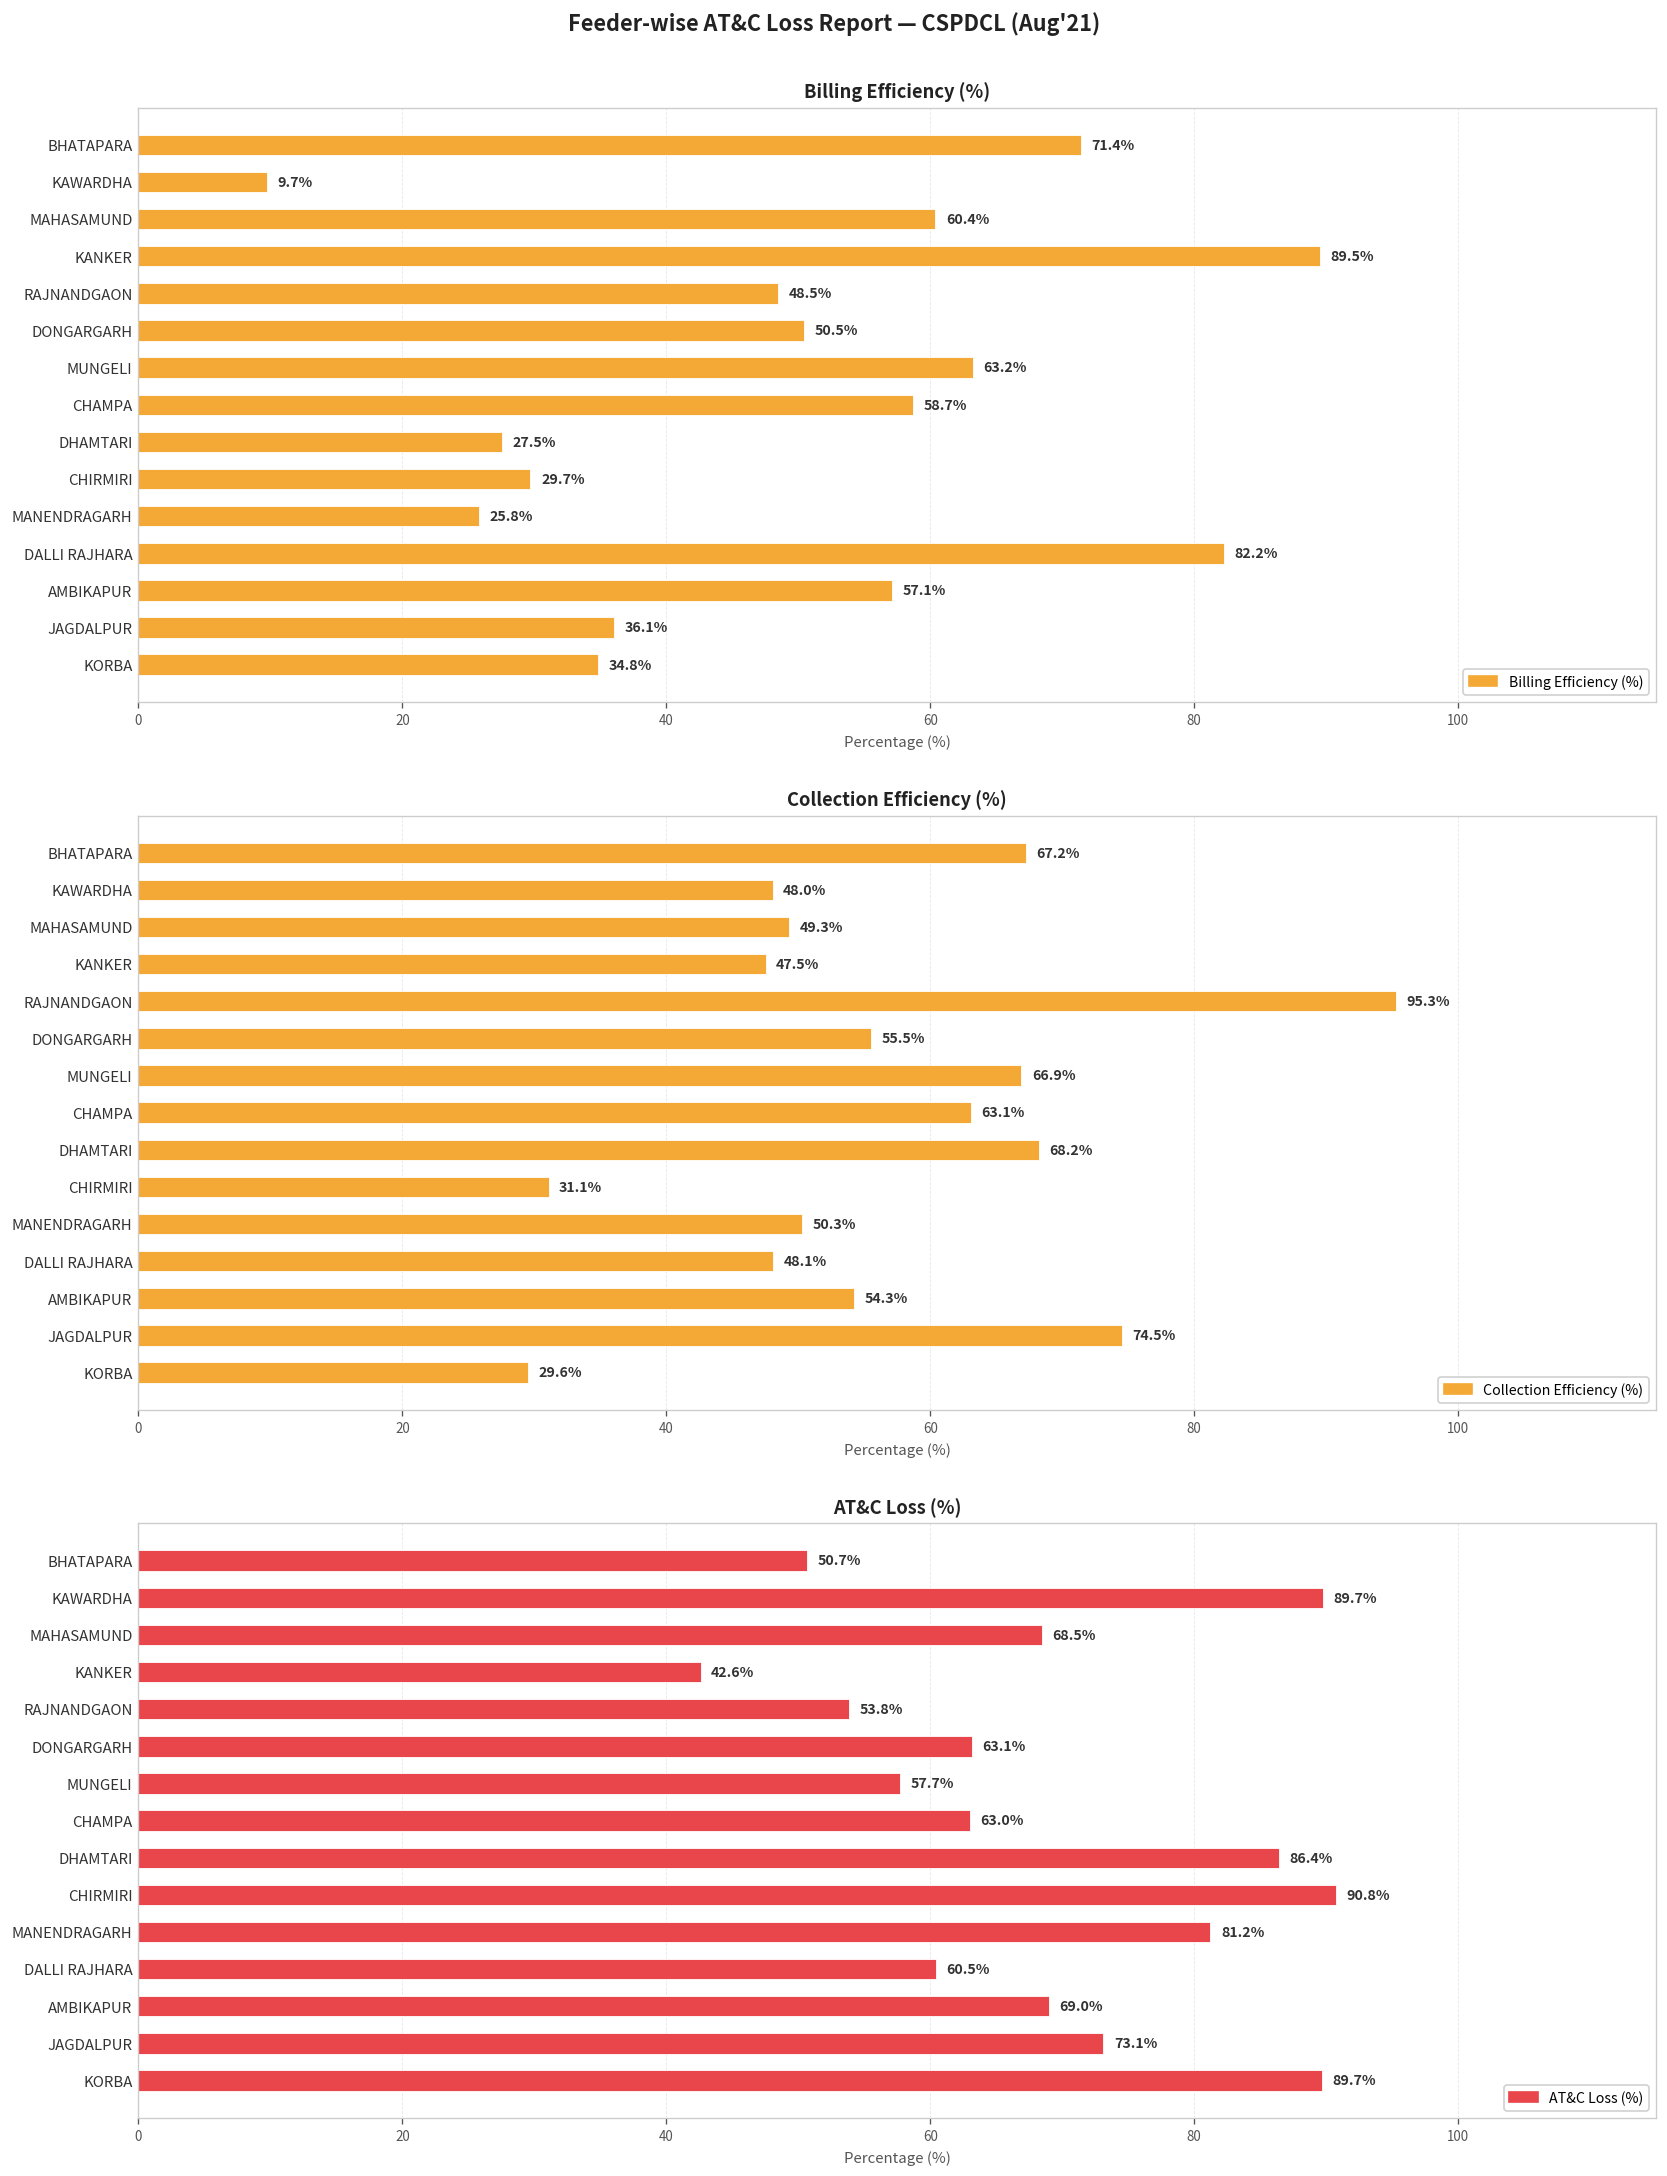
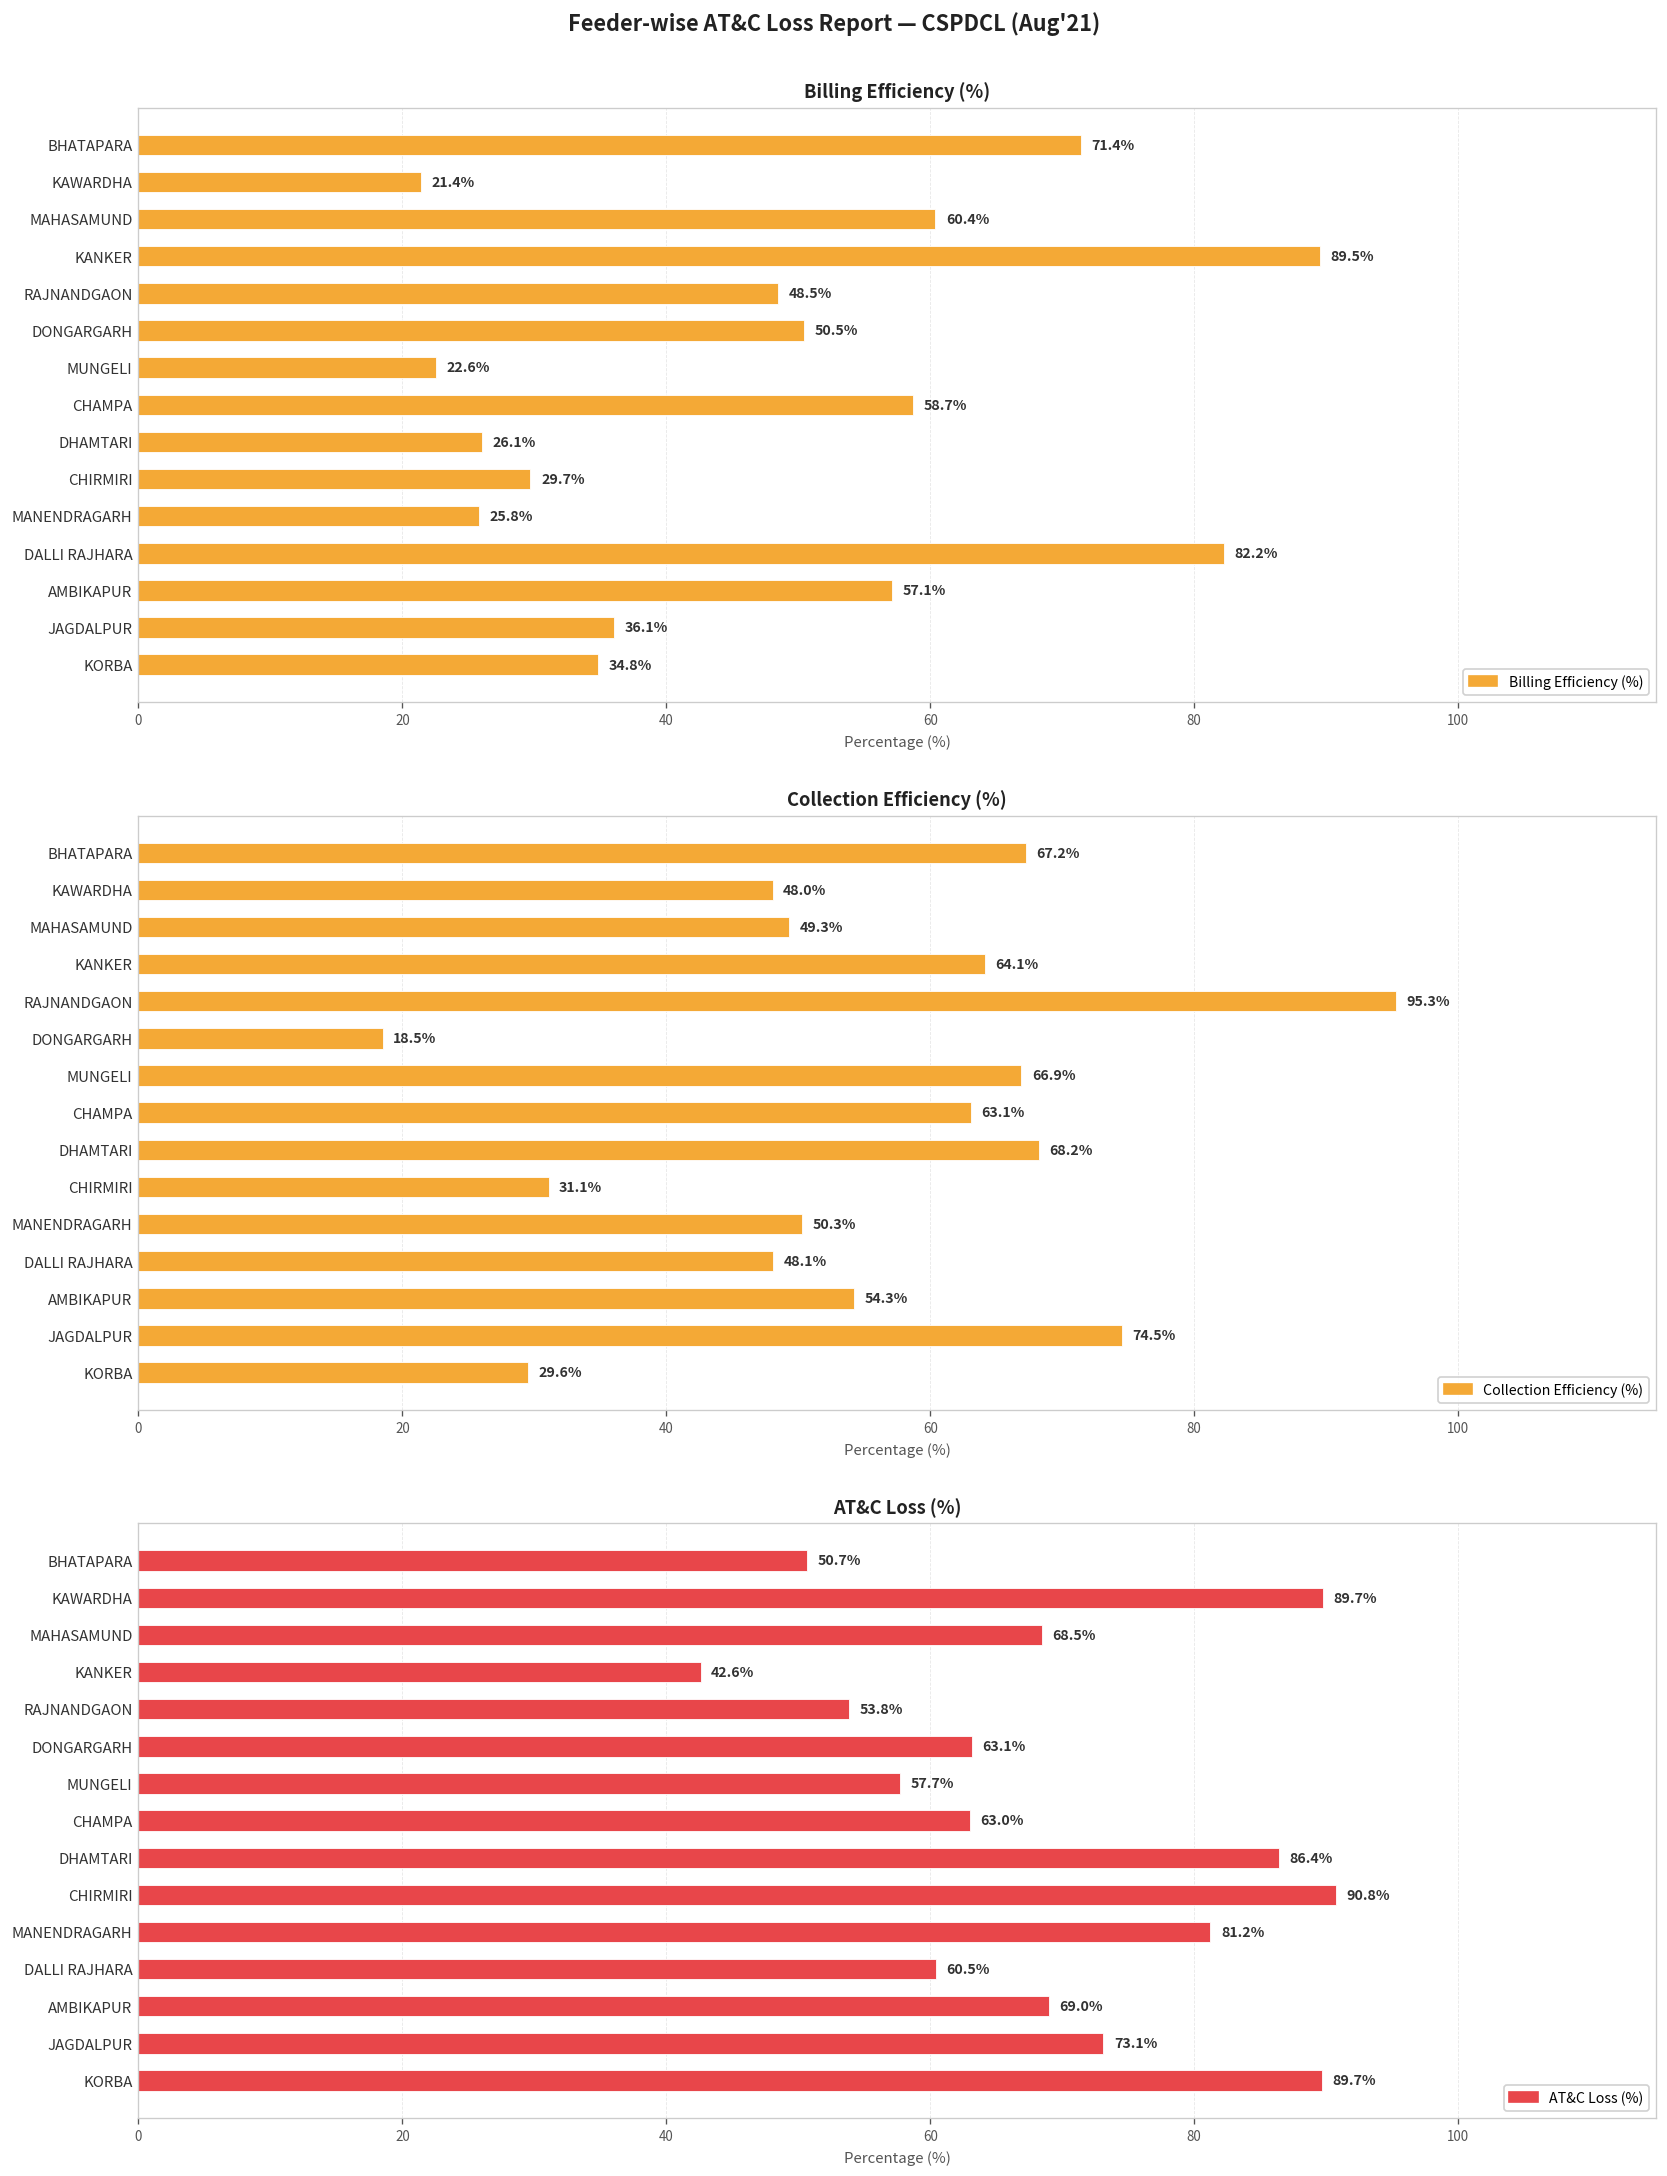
Billing Efficiency (%), KAWARDHA: 9.7% -> 21.4%
Billing Efficiency (%), MUNGELI: 63.2% -> 22.6%
Billing Efficiency (%), DHAMTARI: 27.5% -> 26.1%
Collection Efficiency (%), KANKER: 47.5% -> 64.1%
Collection Efficiency (%), DONGARGARH: 55.5% -> 18.5%
